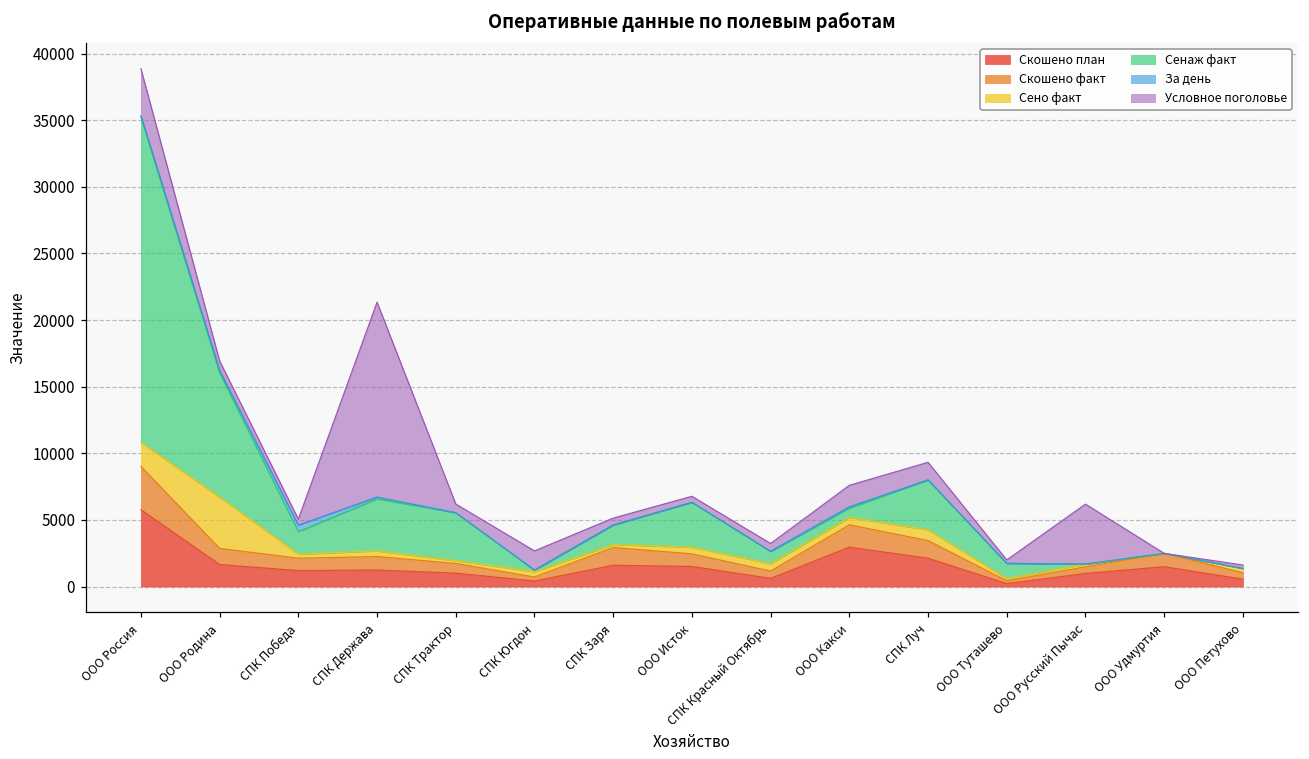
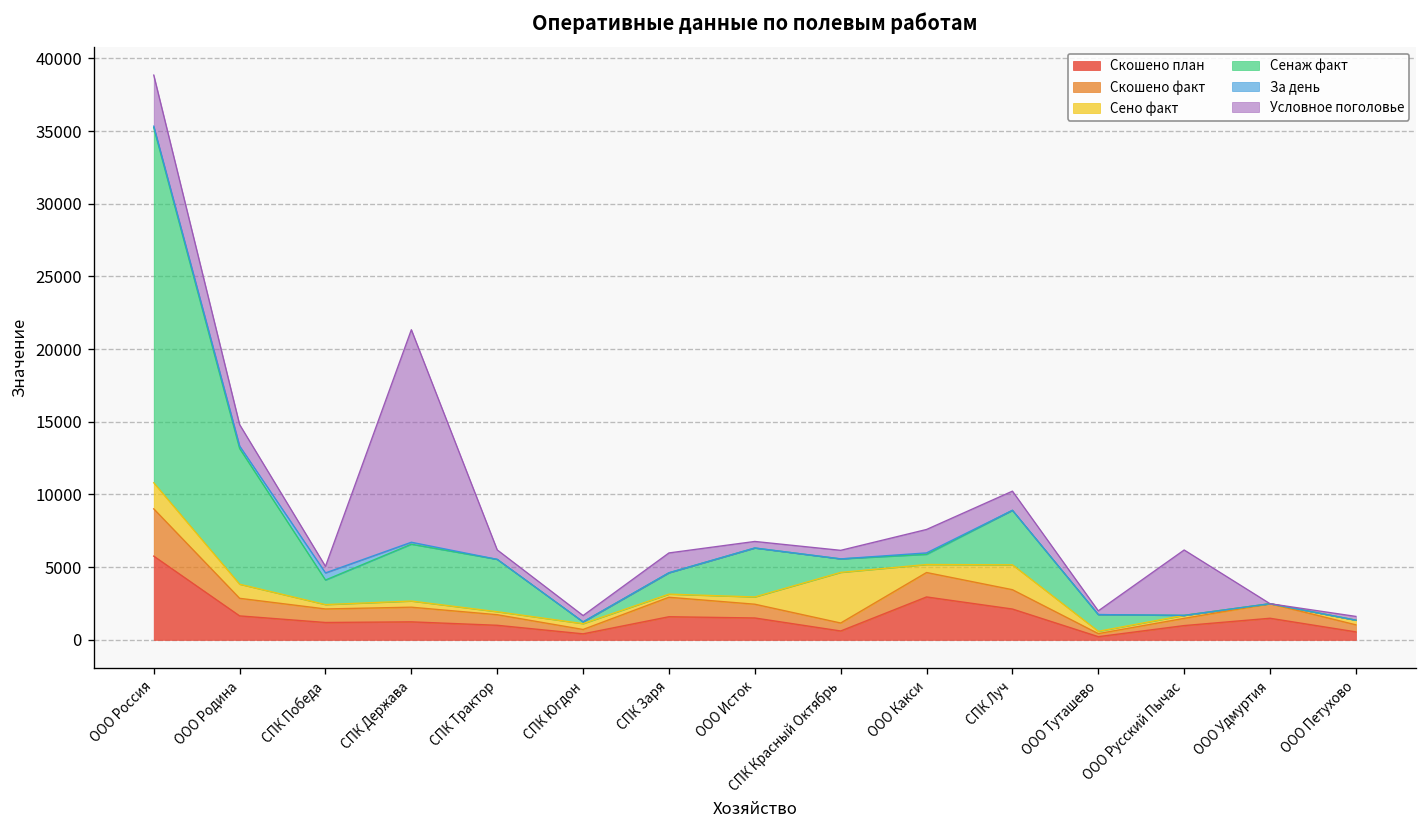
Сено факт, ООО Родина: 3800 -> 1000
Условное поголовье, ООО Родина: 700 -> 1500
Условное поголовье, СПК Югдон: 1400 -> 400
Условное поголовье, СПК Заря: 500 -> 1400
Сено факт, СПК Красный Октябрь: 600 -> 3500
Сено факт, СПК Луч: 800 -> 1700
